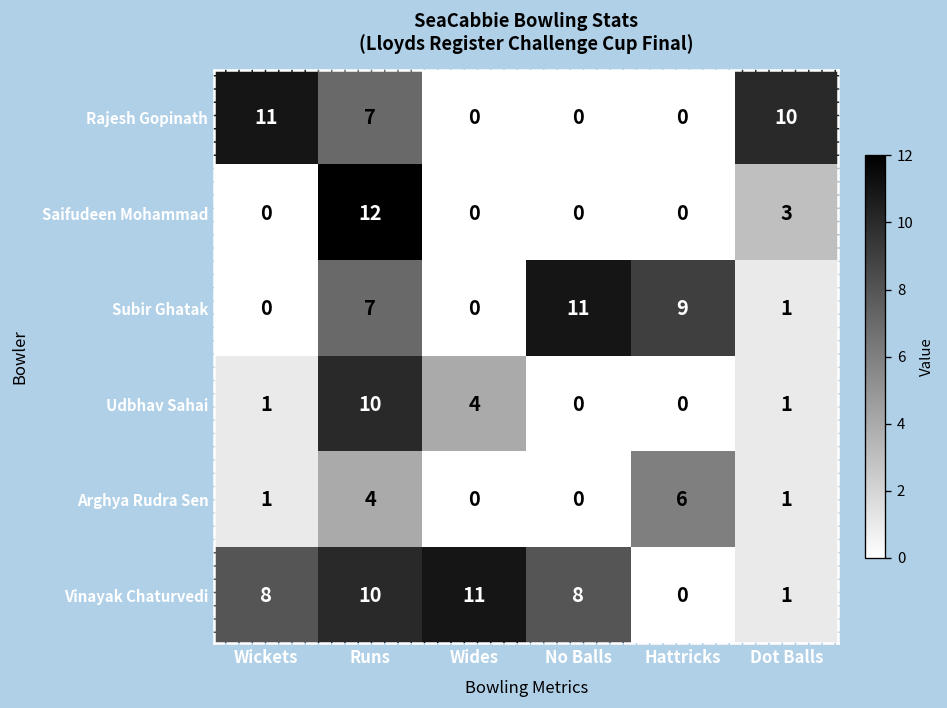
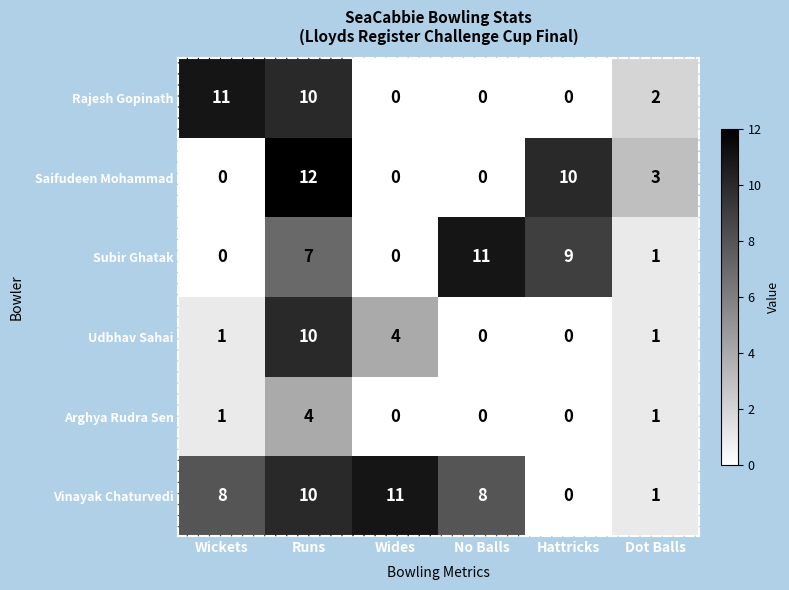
Rajesh Gopinath, Runs: 7 -> 10
Rajesh Gopinath, Dot Balls: 10 -> 2
Saifudeen Mohammad, Hattricks: 0 -> 10
Arghya Rudra Sen, Hattricks: 6 -> 0
